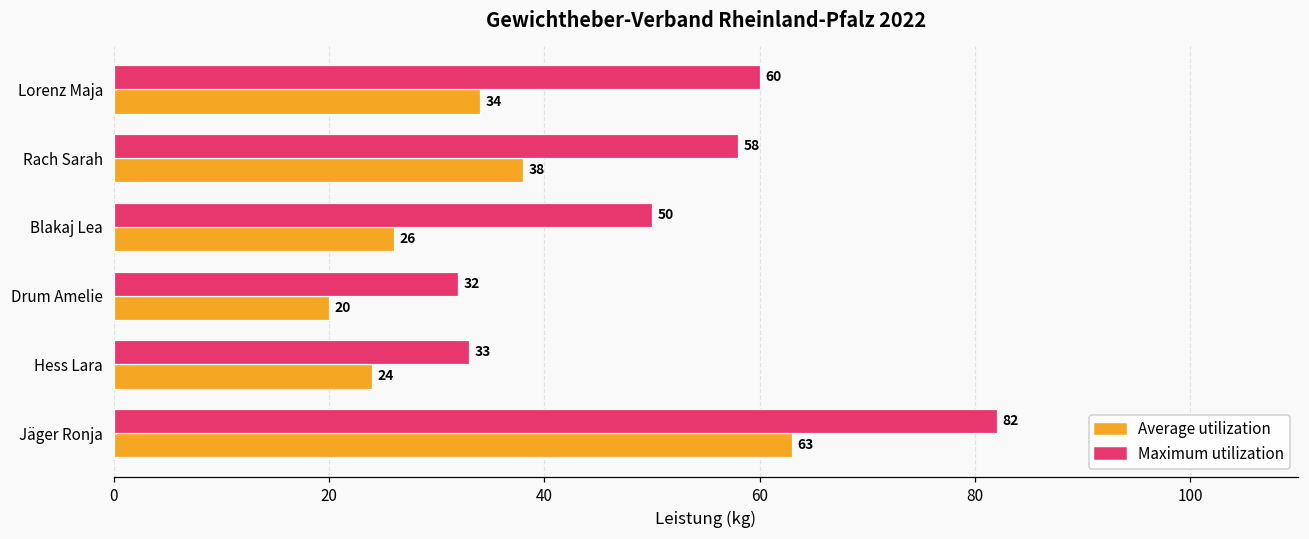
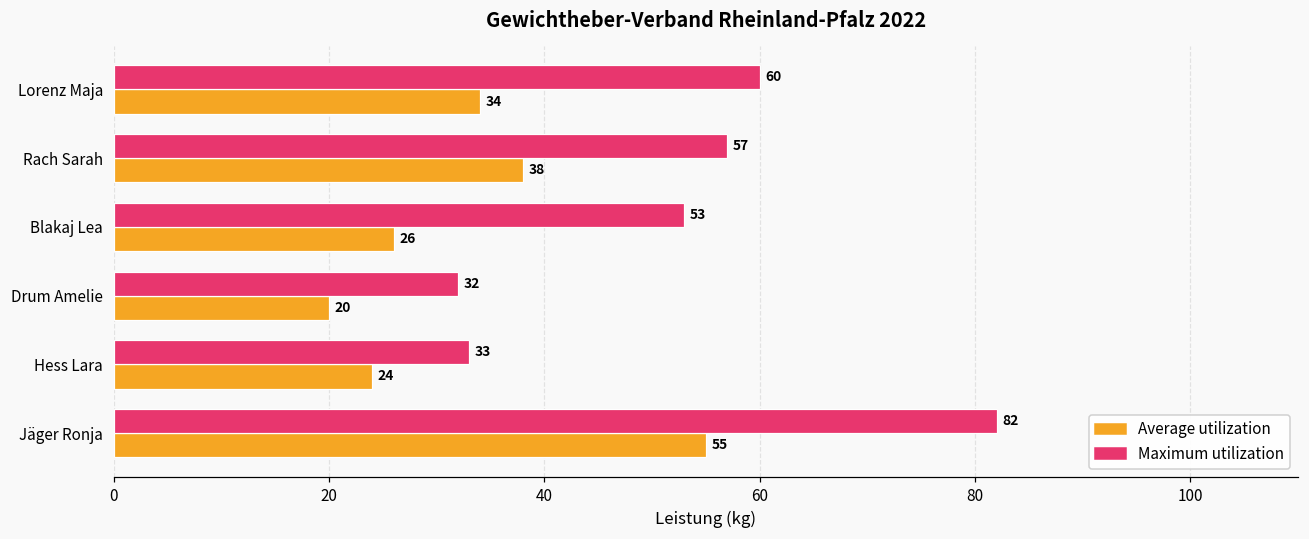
Maximum utilization, Rach Sarah: 58 -> 57
Maximum utilization, Blakaj Lea: 50 -> 53
Average utilization, Jäger Ronja: 63 -> 55
